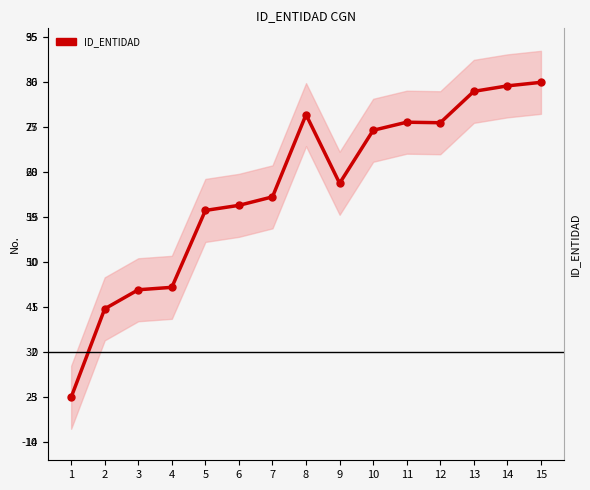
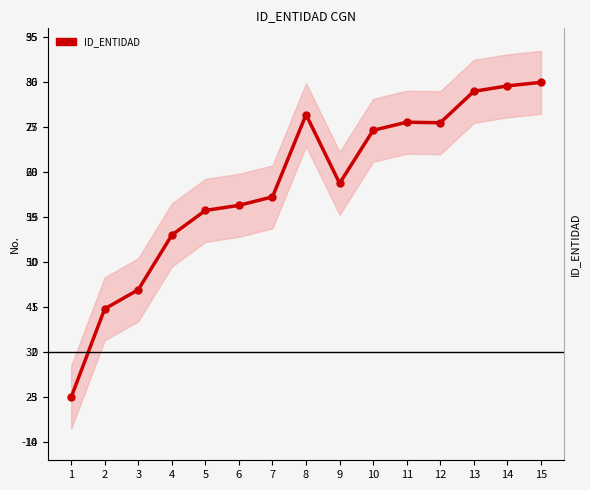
ID_ENTIDAD, 4: 7 -> 13
